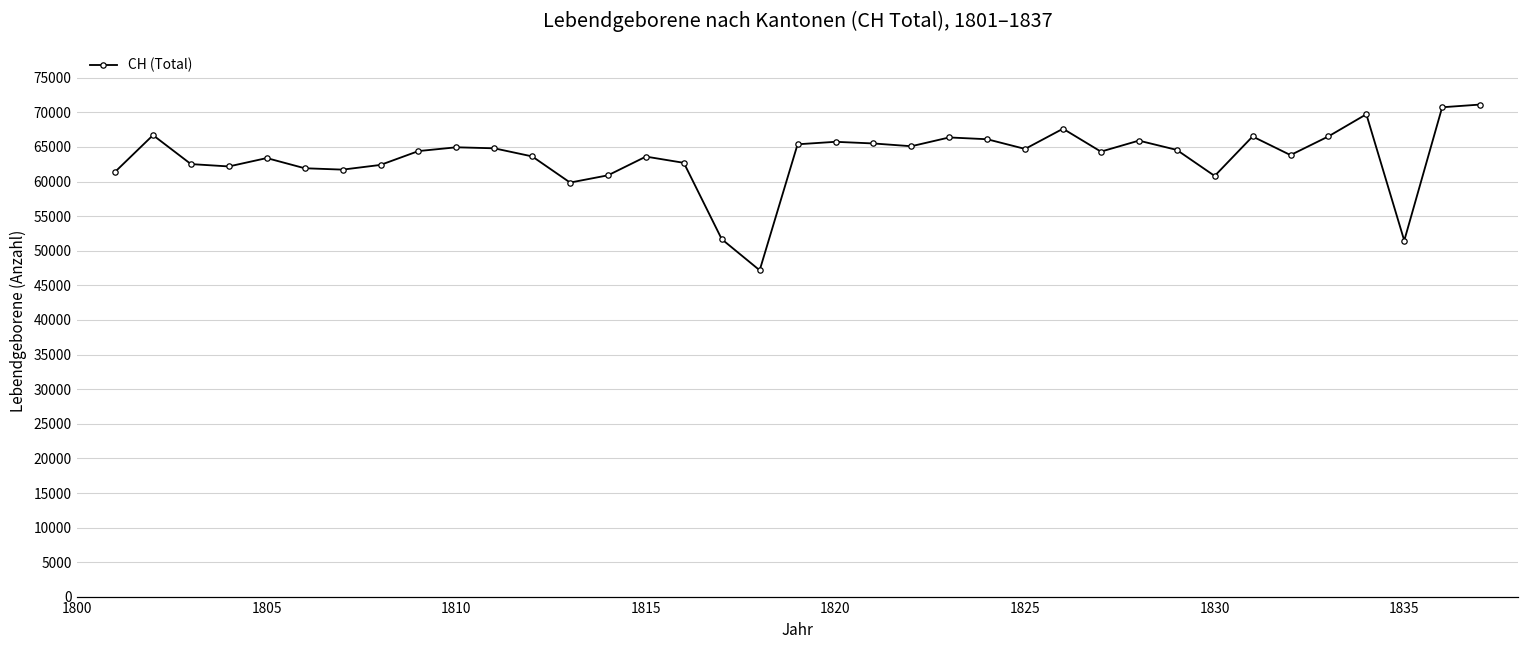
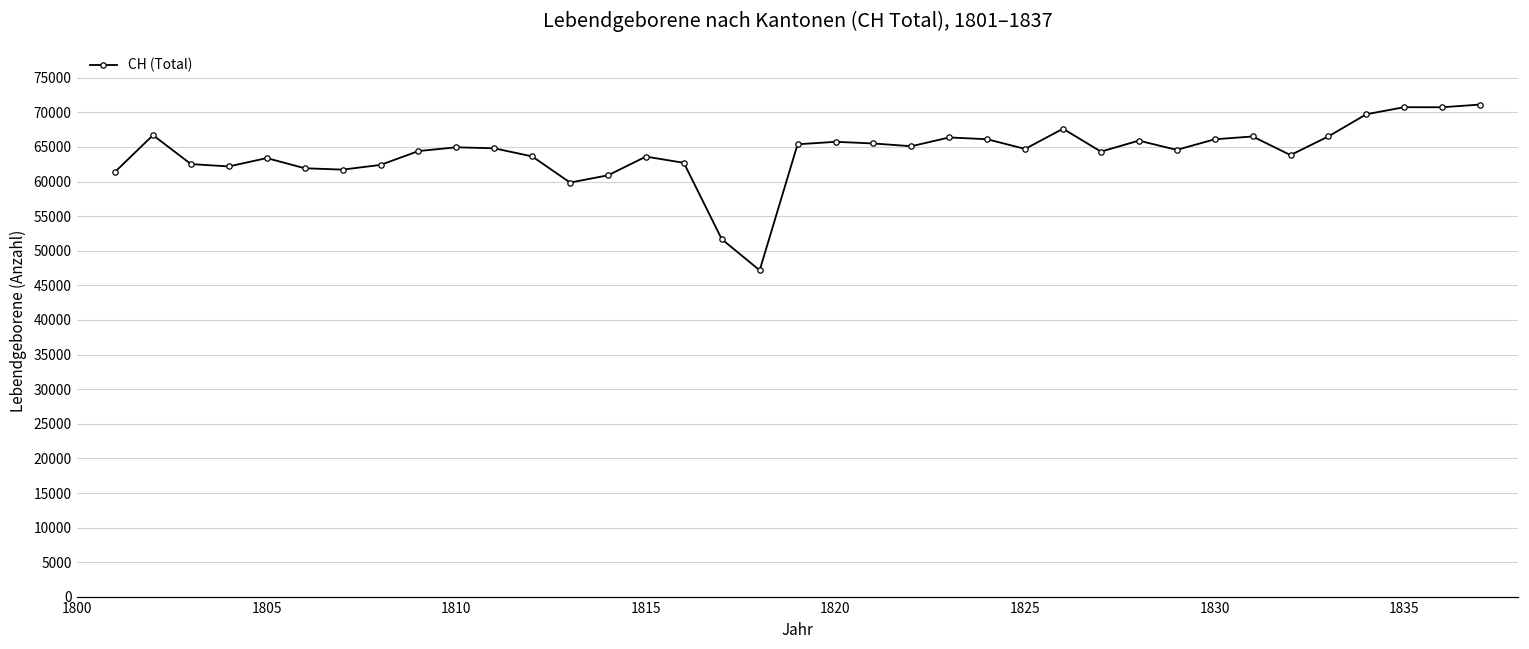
1830: 61000 -> 66000
1835: 51000 -> 71000
